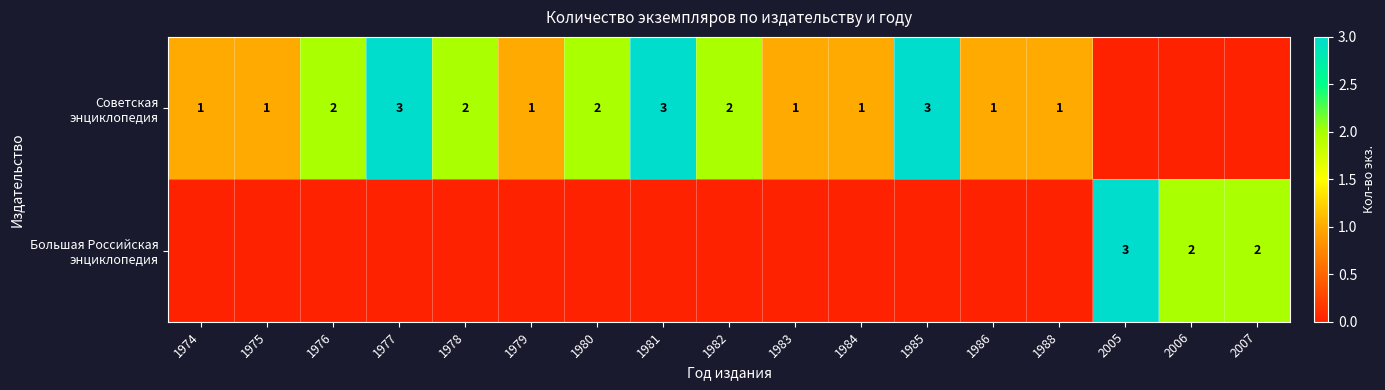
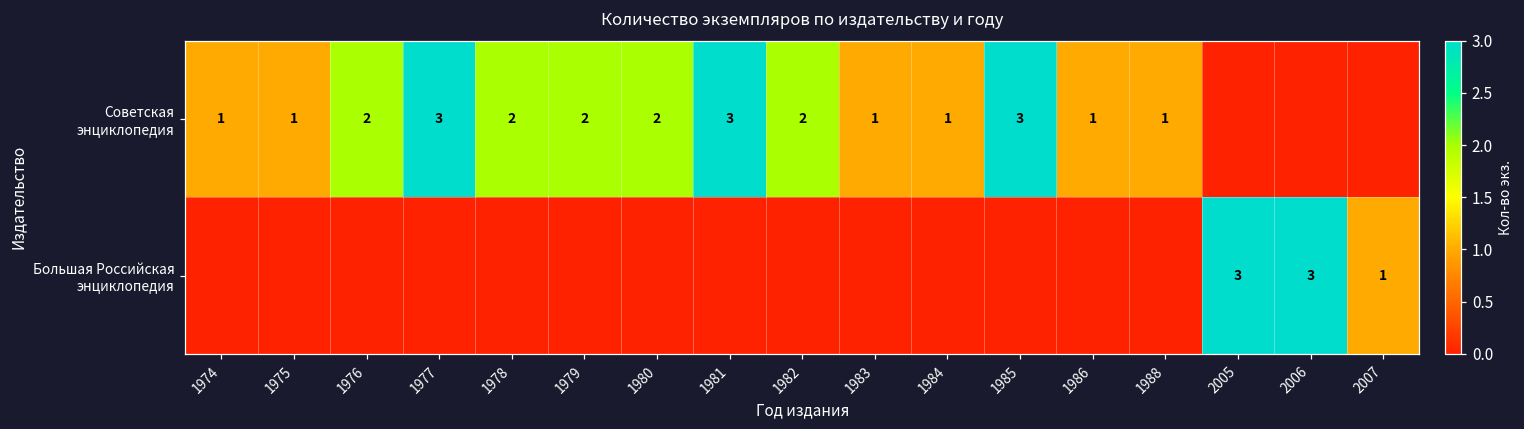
Советская энциклопедия, 1979: 1 -> 2
Большая Российская энциклопедия, 2006: 2 -> 3
Большая Российская энциклопедия, 2007: 2 -> 1
